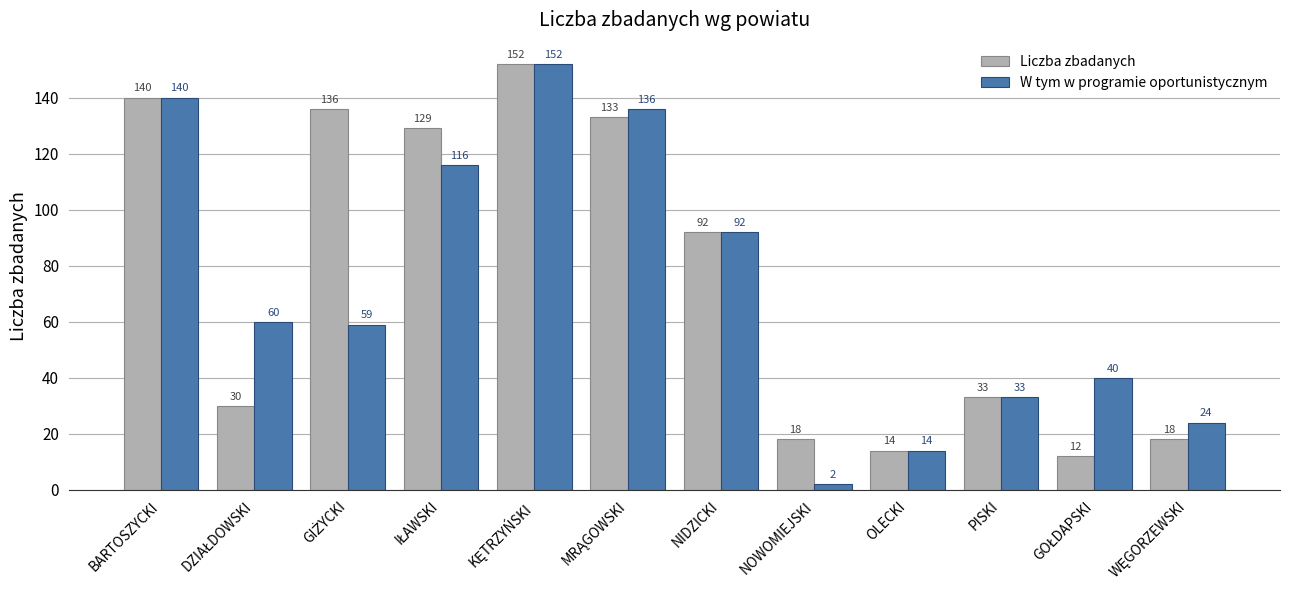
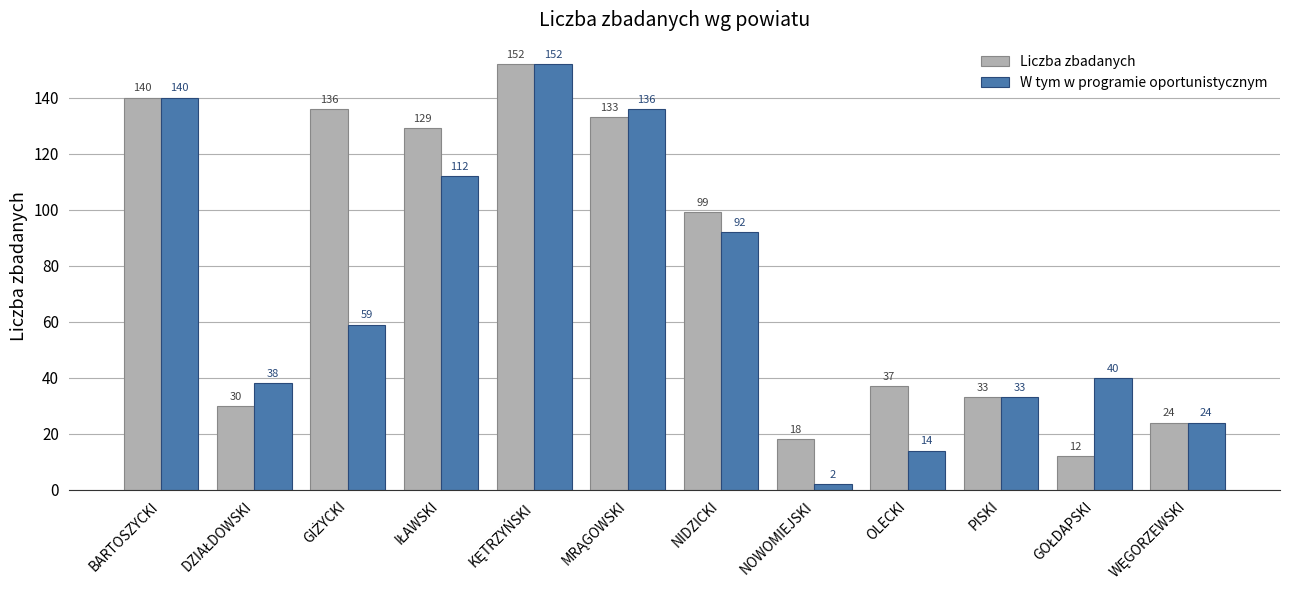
W tym w programie oportunistycznym, DZIAŁDOWSKI: 60 -> 38
W tym w programie oportunistycznym, IŁAWSKI: 116 -> 112
Liczba zbadanych, NIDZICKI: 92 -> 99
Liczba zbadanych, OLECKI: 14 -> 37
Liczba zbadanych, WĘGORZEWSKI: 18 -> 24
